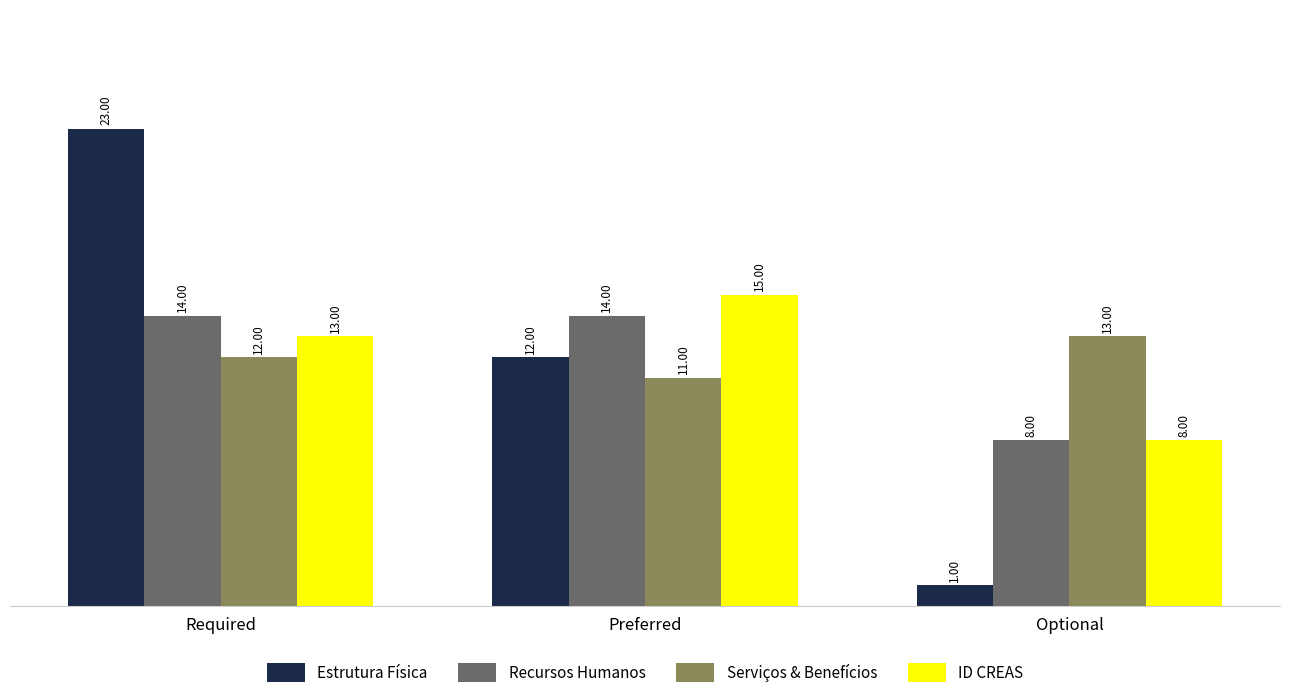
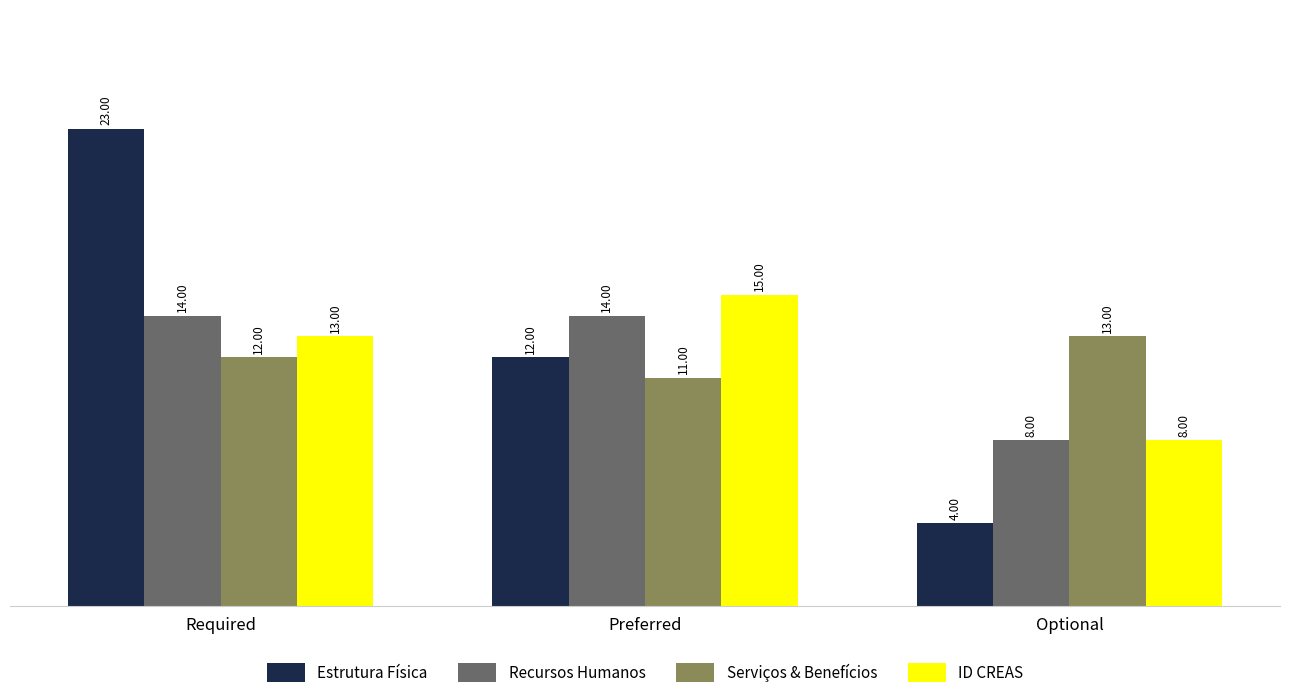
Estrutura Física, Optional: 1.00 -> 4.00
